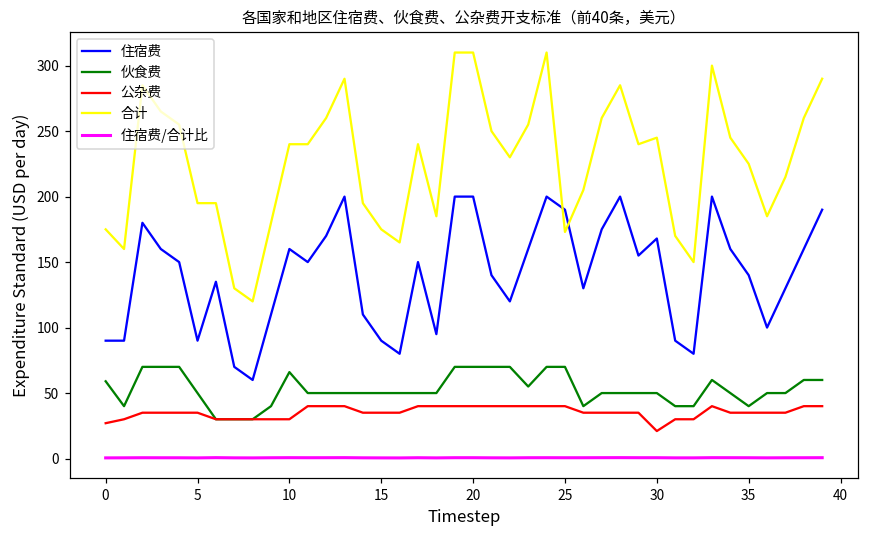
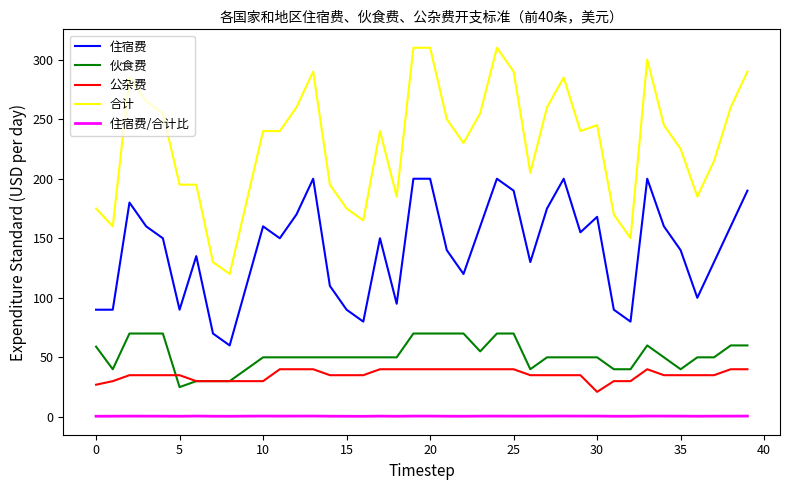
伙食费, 5: 50 -> 25
伙食费, 10: 66 -> 50
合计, 25: 173 -> 290
